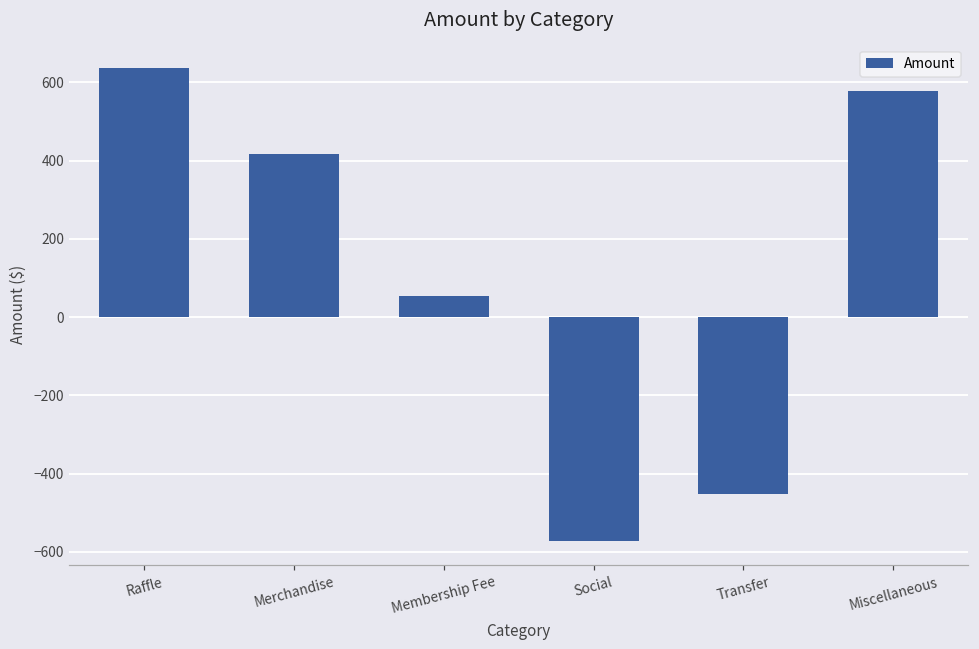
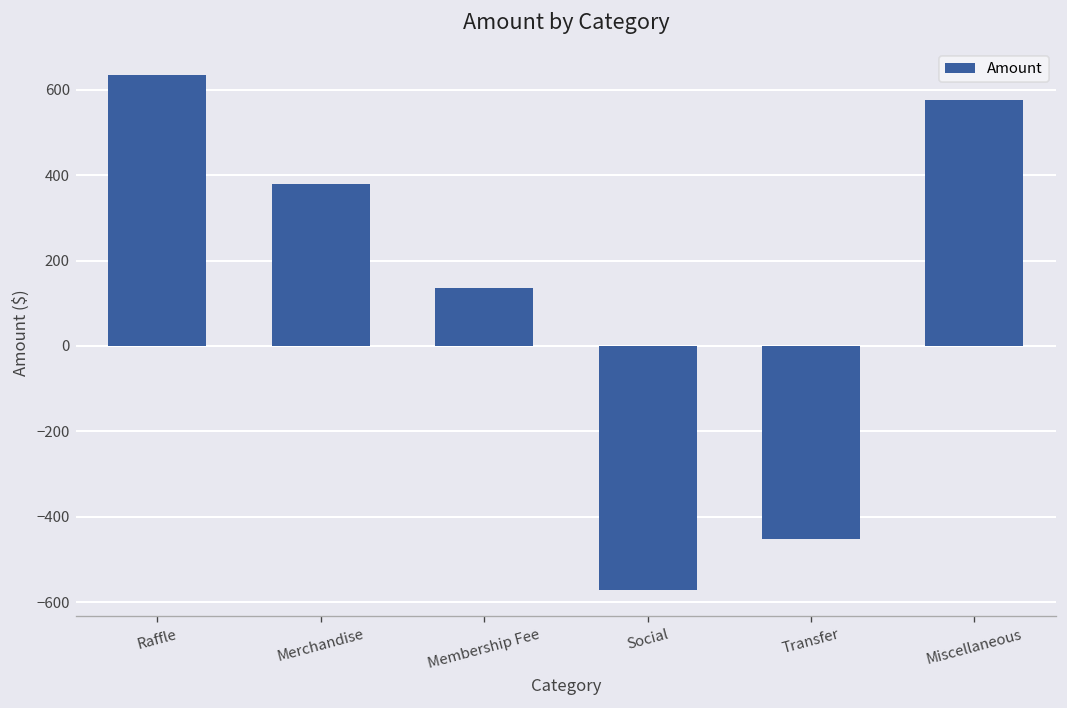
Merchandise: 420 -> 380
Membership Fee: 60 -> 140
